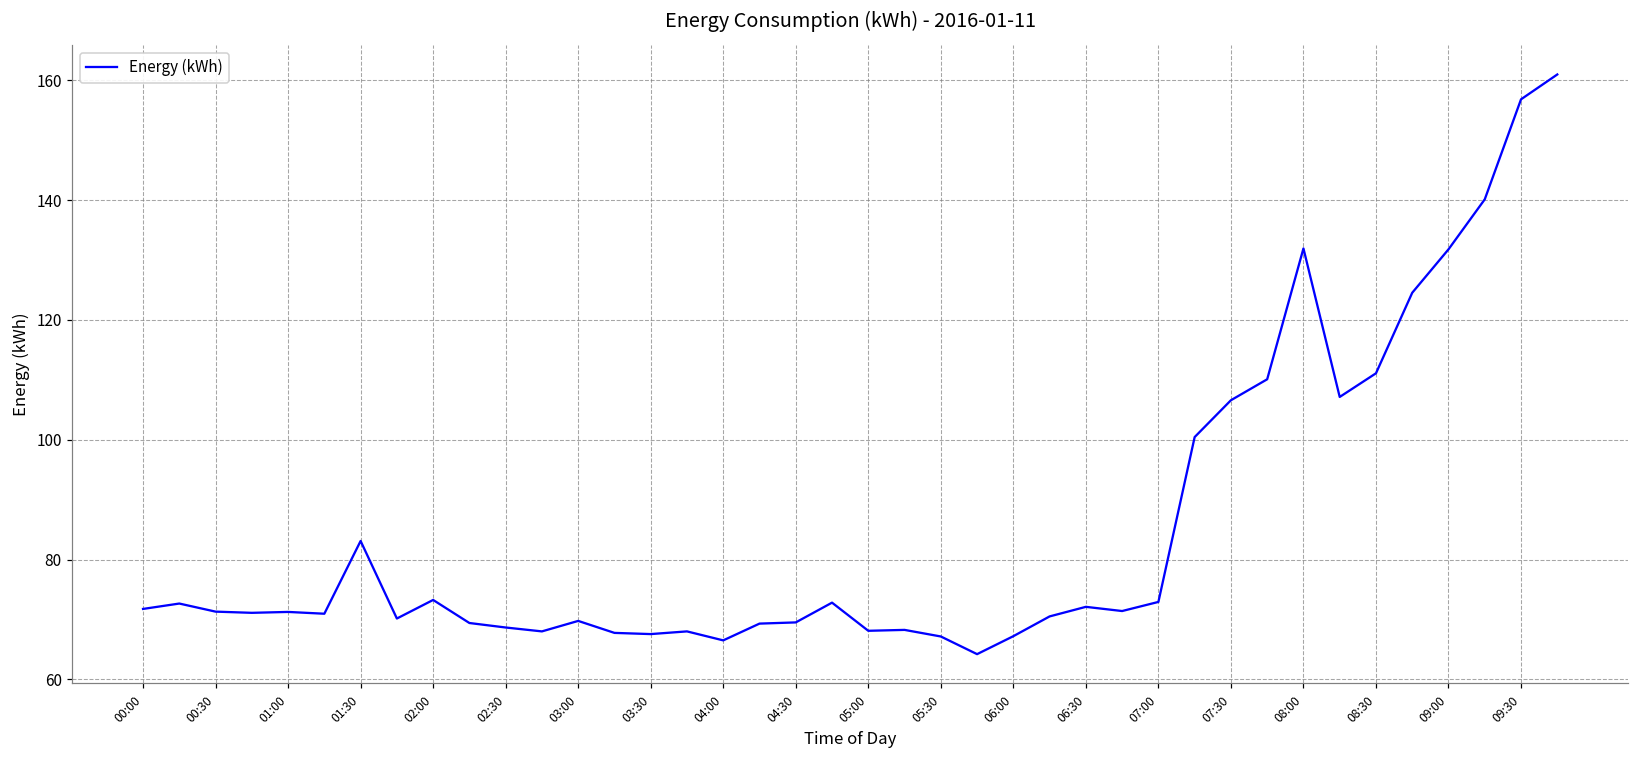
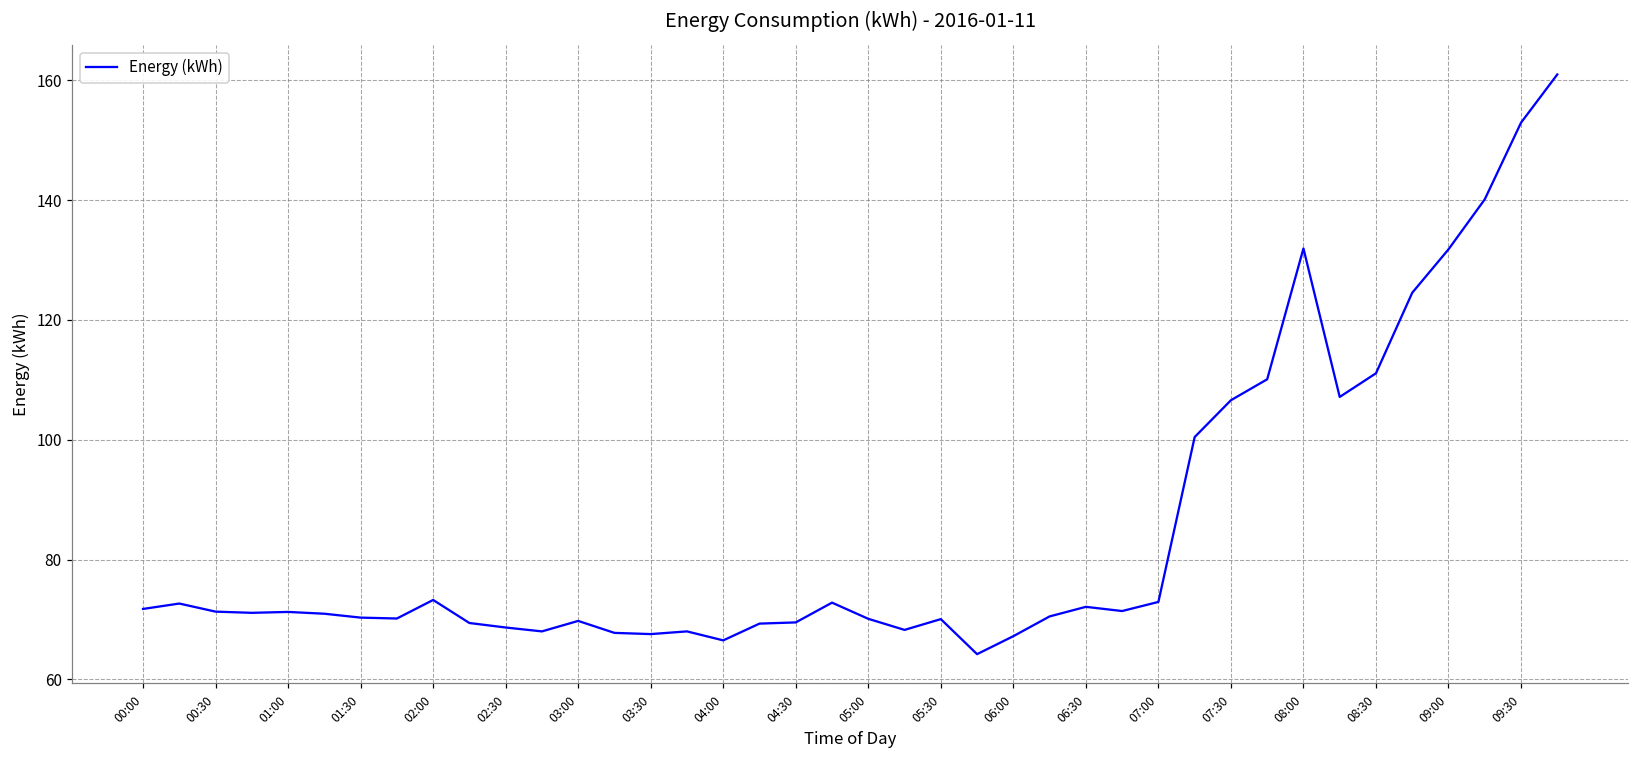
01:30: 83 -> 70
05:00: 68 -> 70
05:30: 67 -> 70
09:30: 157 -> 153
